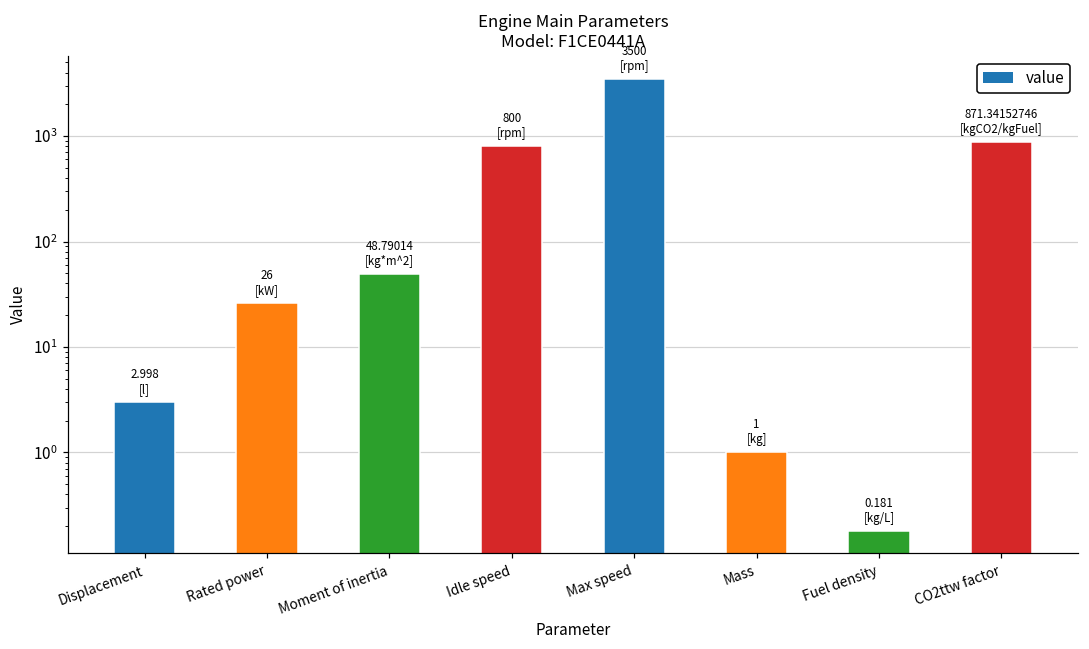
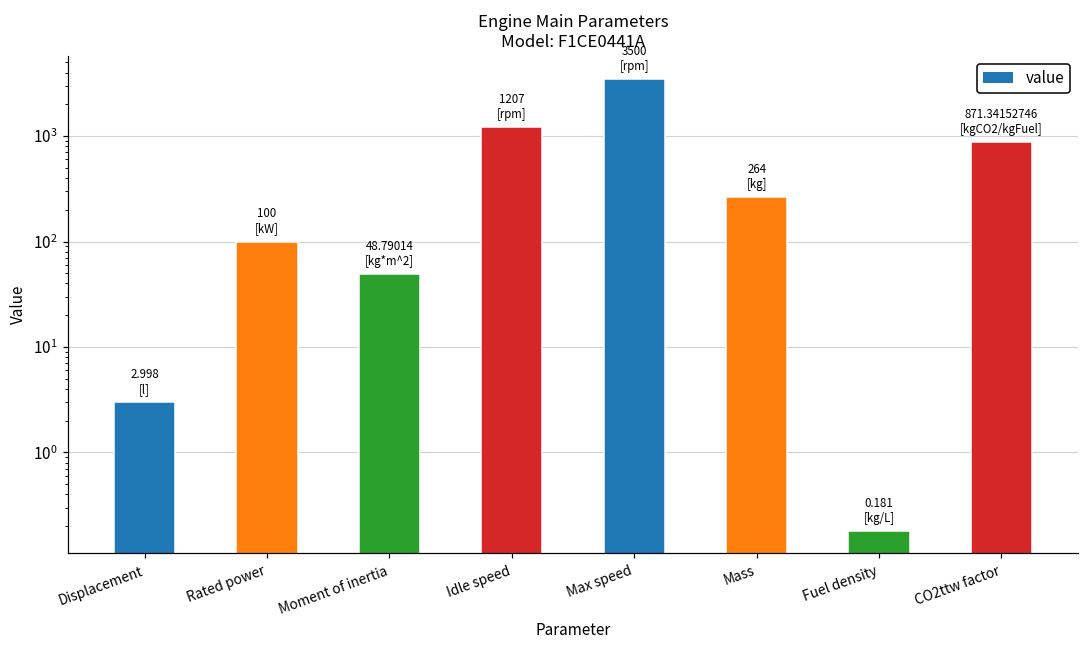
Rated power: 26 -> 100
Idle speed: 800 -> 1207
Mass: 1 -> 264
